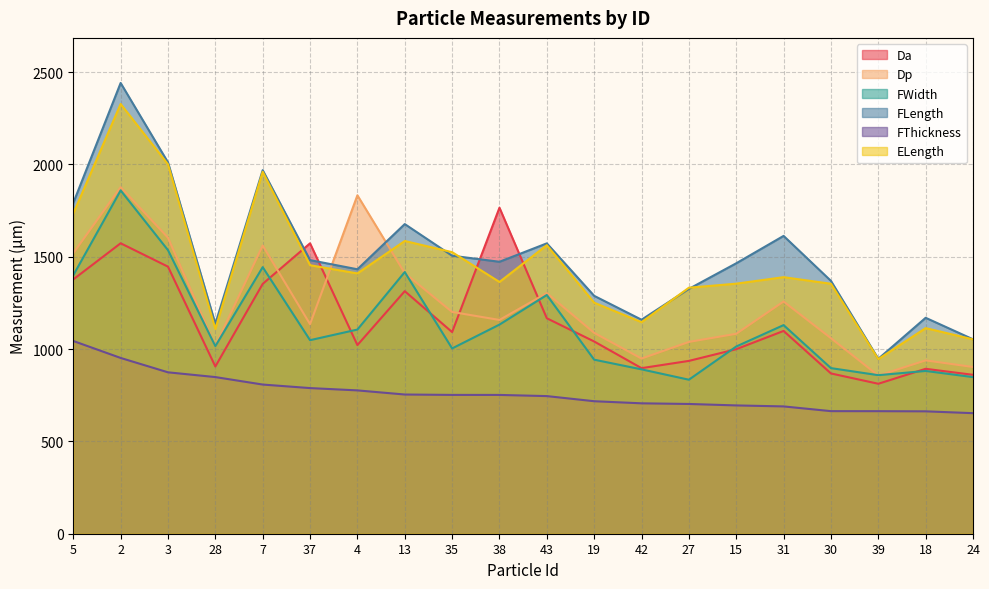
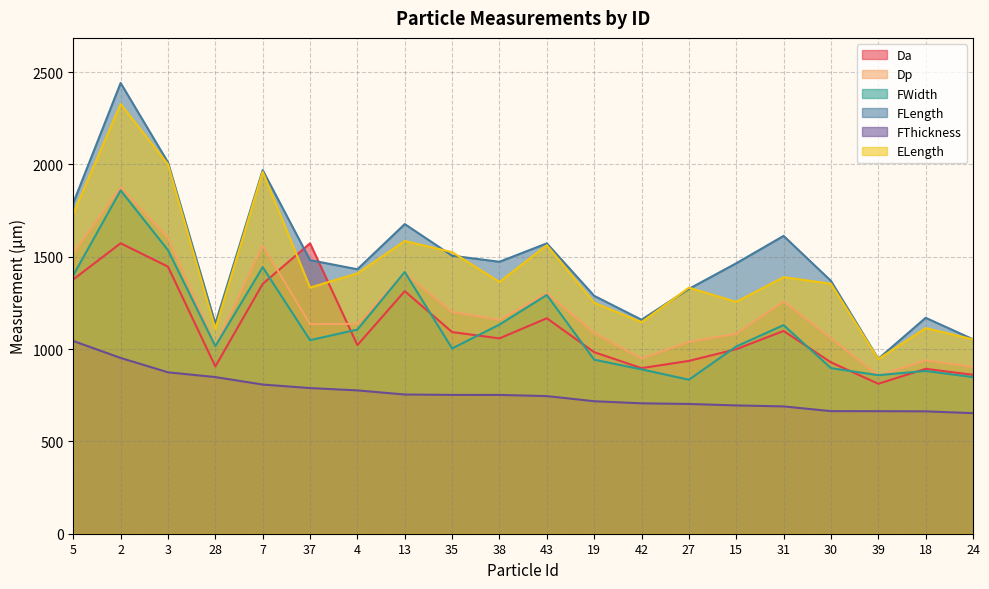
ELength, 37: 1450 -> 1330
Dp, 4: 1830 -> 1140
Da, 38: 1770 -> 1060
Da, 19: 1040 -> 980
ELength, 15: 1350 -> 1260
Da, 30: 870 -> 930
